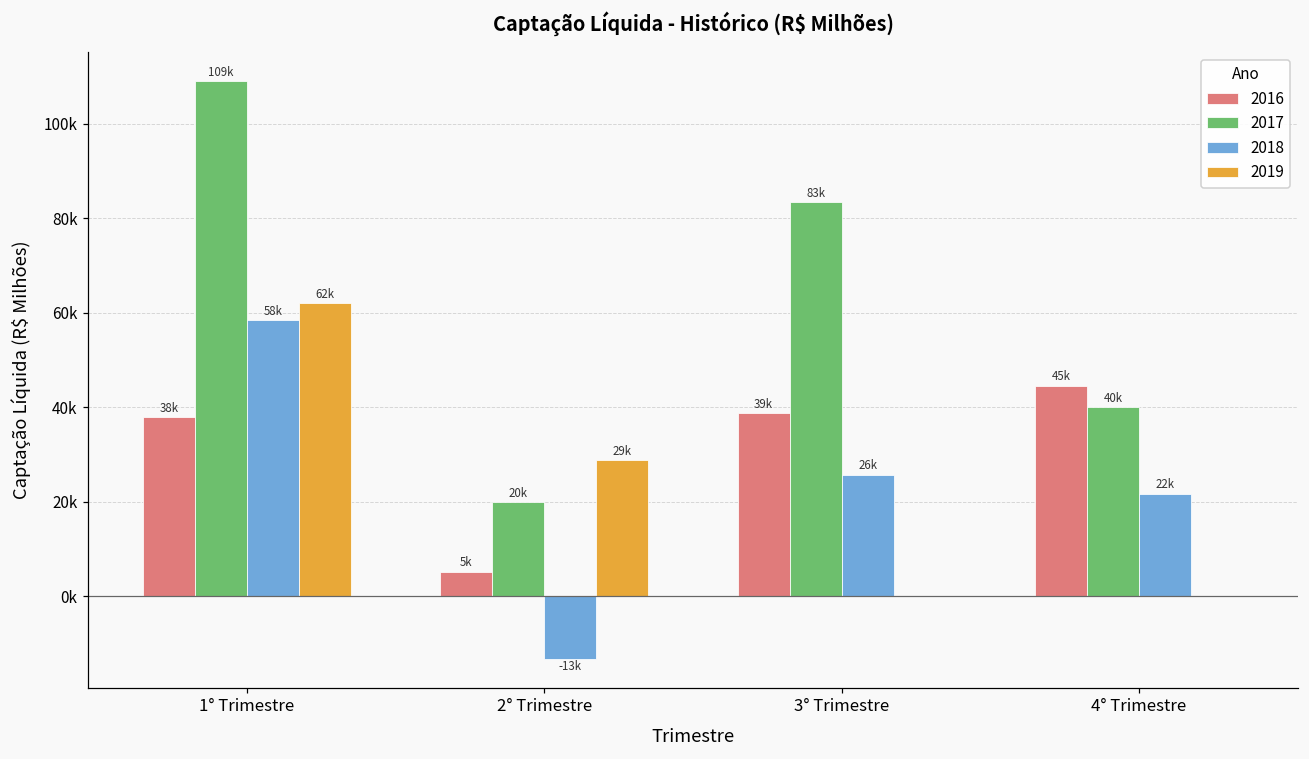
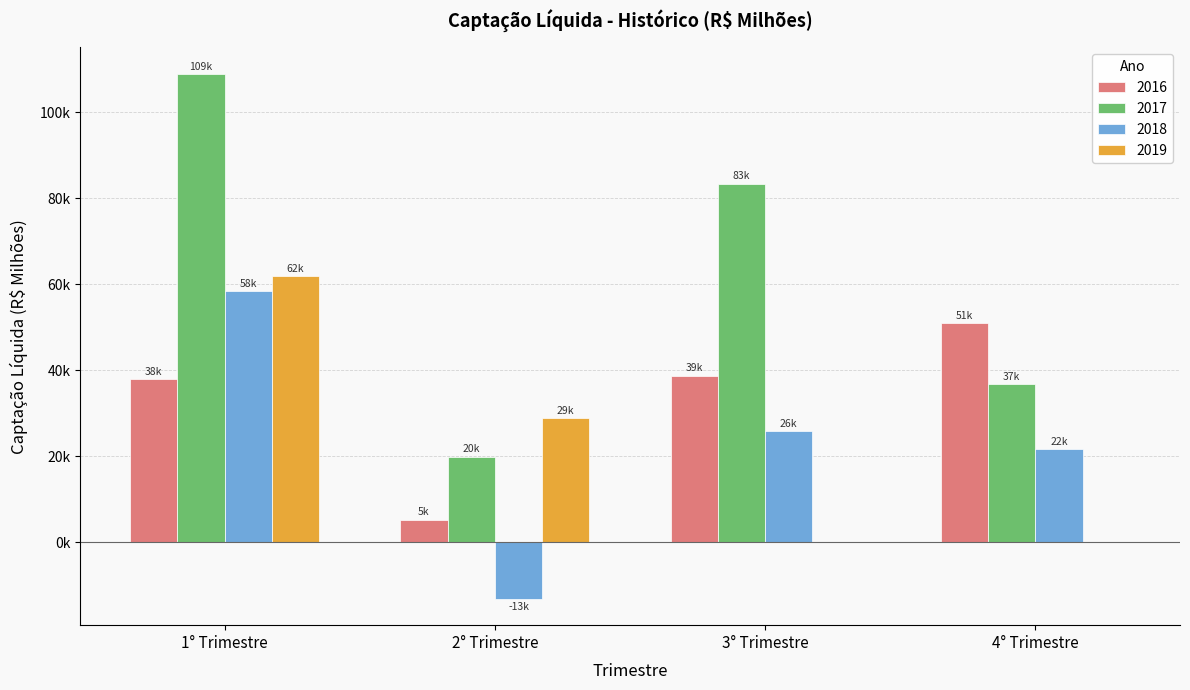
2016, 4° Trimestre: 45k -> 51k
2017, 4° Trimestre: 40k -> 37k
